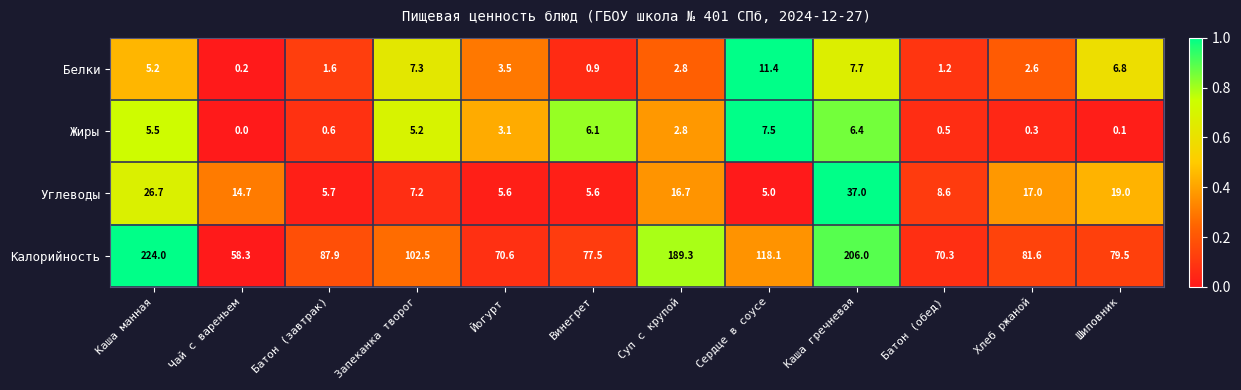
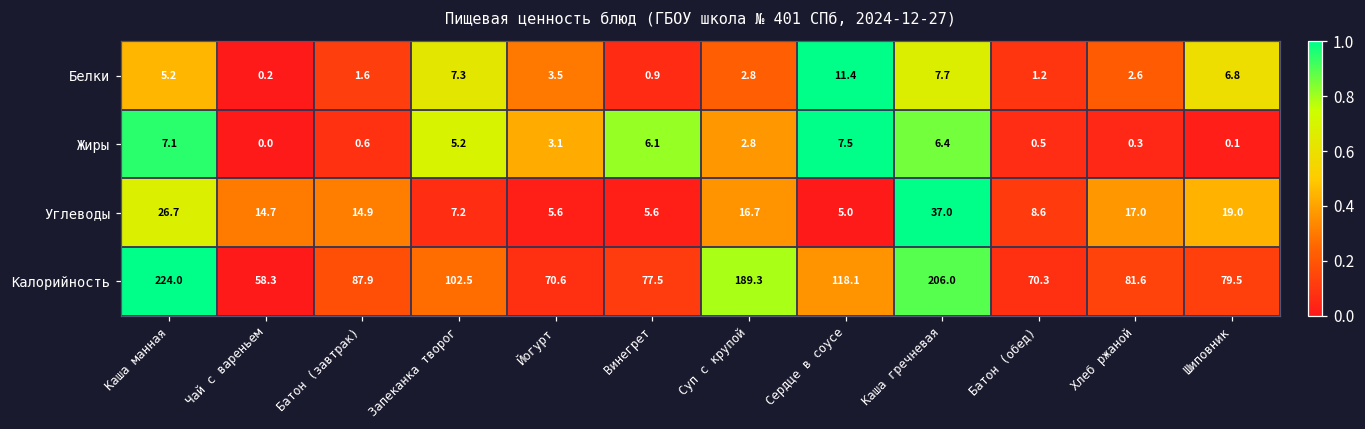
Жиры, Каша манная: 5.5 -> 7.1
Углеводы, Батон (завтрак): 5.7 -> 14.9
